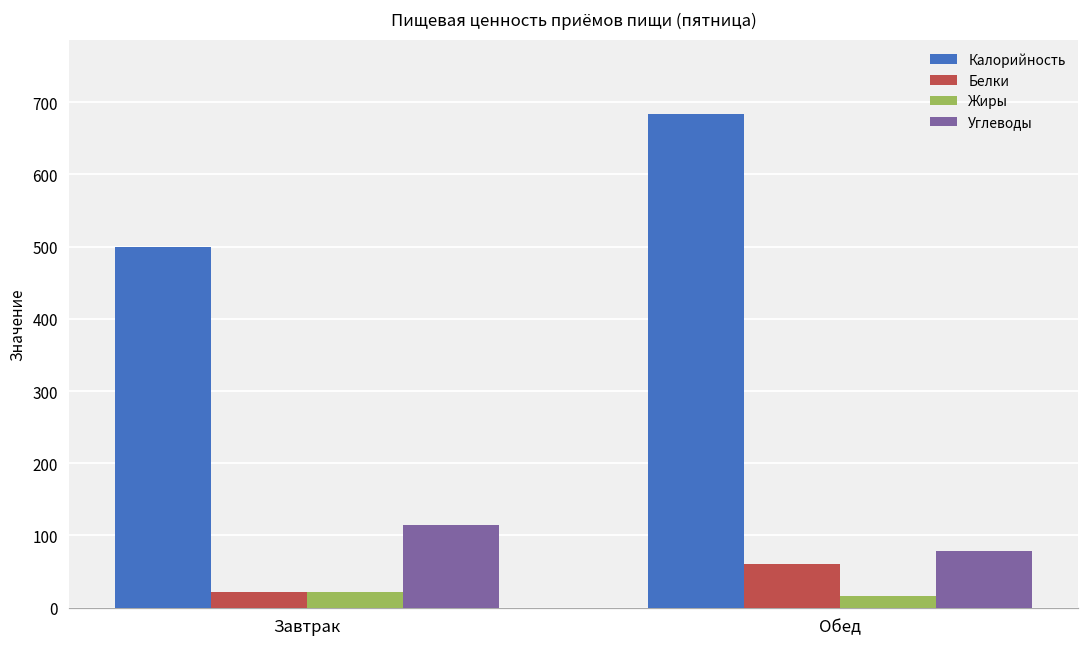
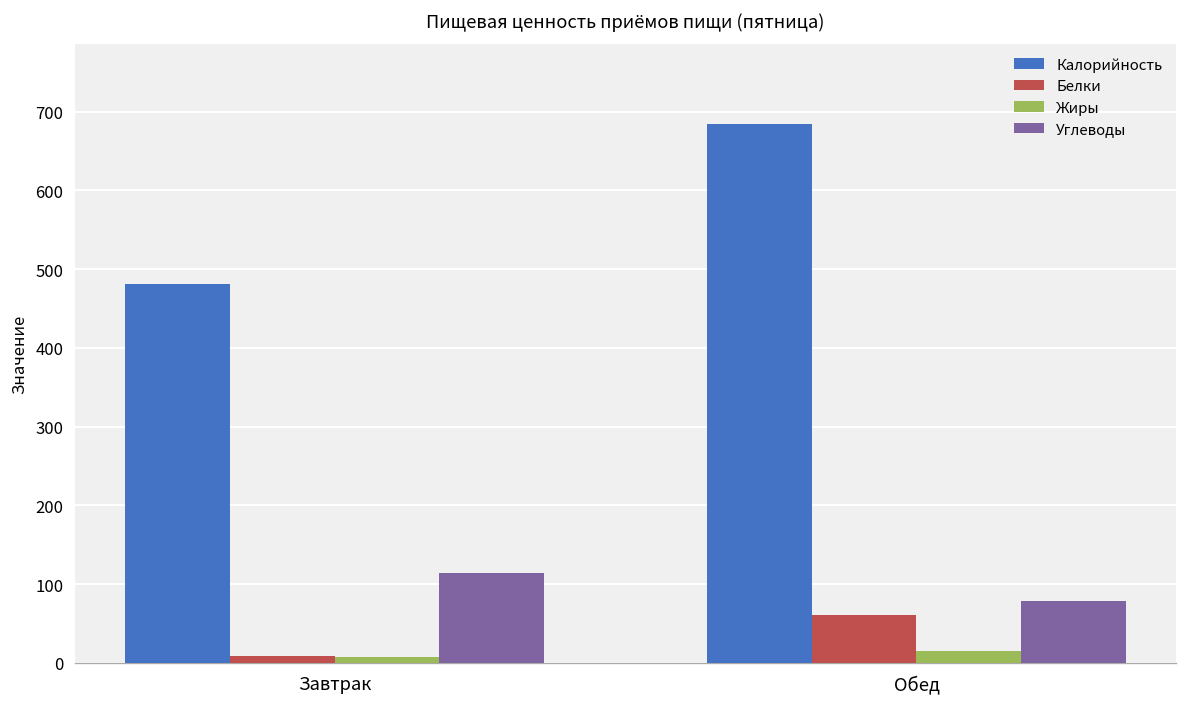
Калорийность, Завтрак: 500 -> 480
Белки, Завтрак: 20 -> 10
Жиры, Завтрак: 20 -> 10
